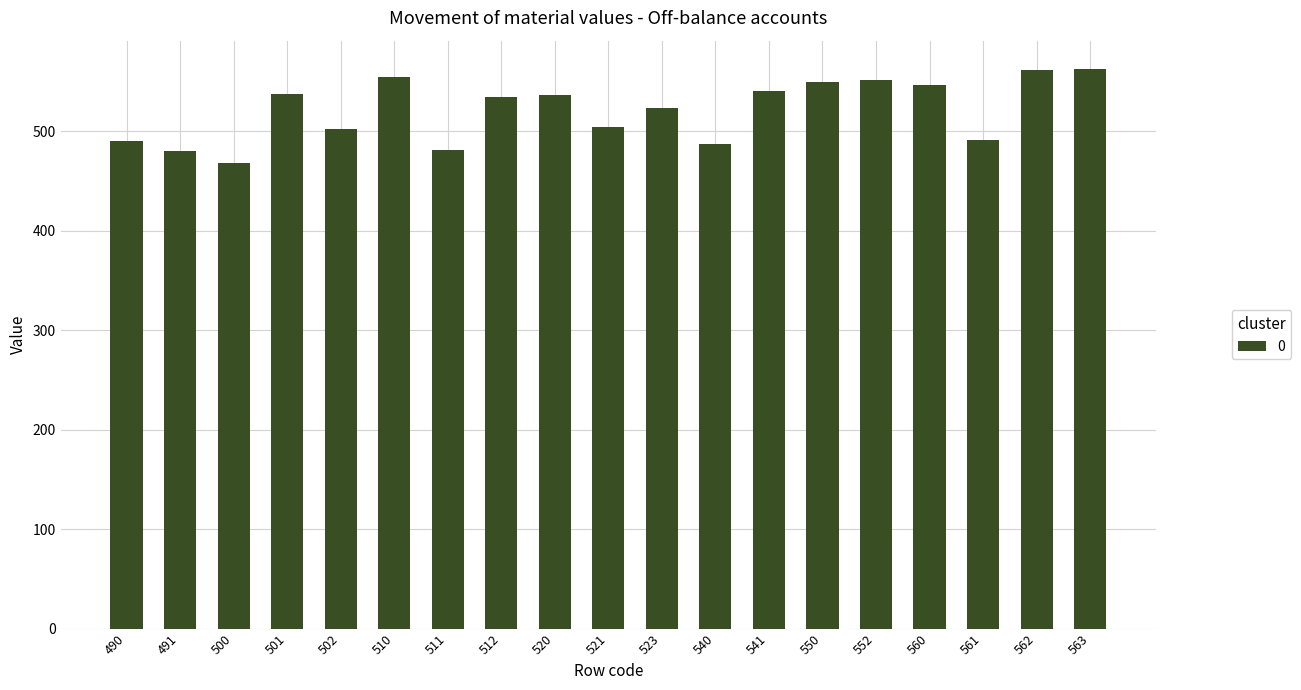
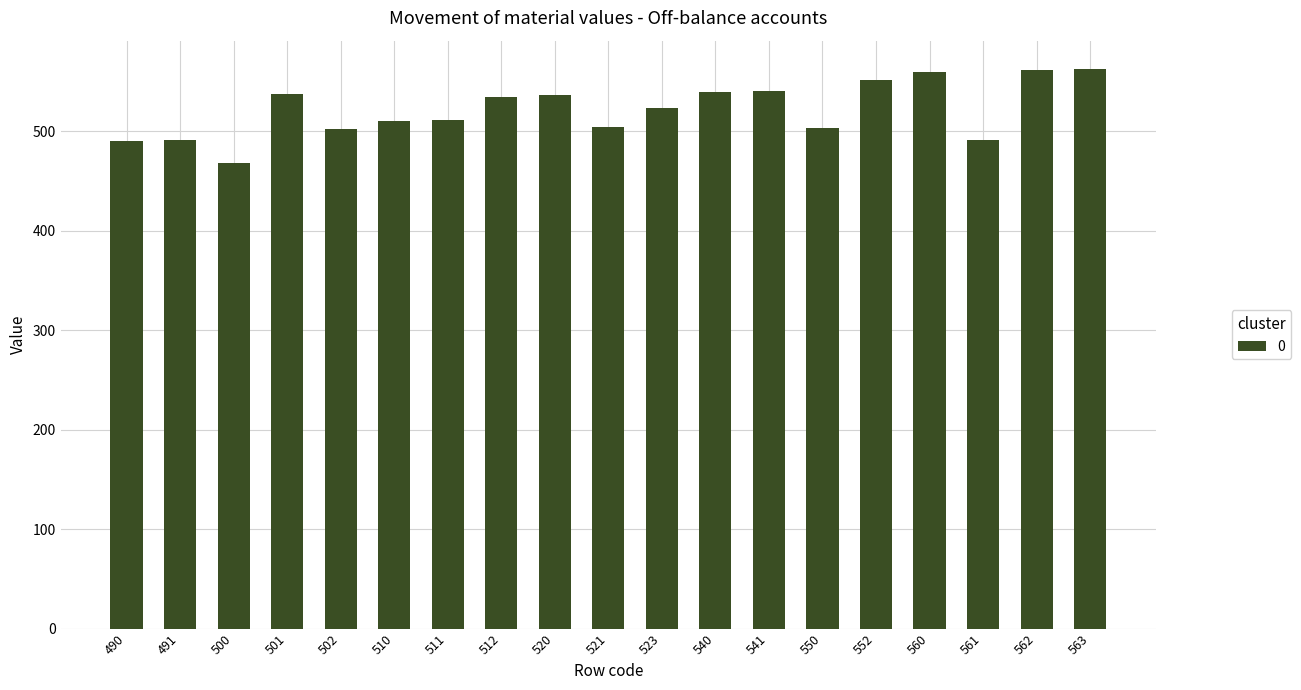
491: 480 -> 490
510: 560 -> 510
511: 480 -> 510
540: 490 -> 540
550: 550 -> 500
560: 550 -> 560
